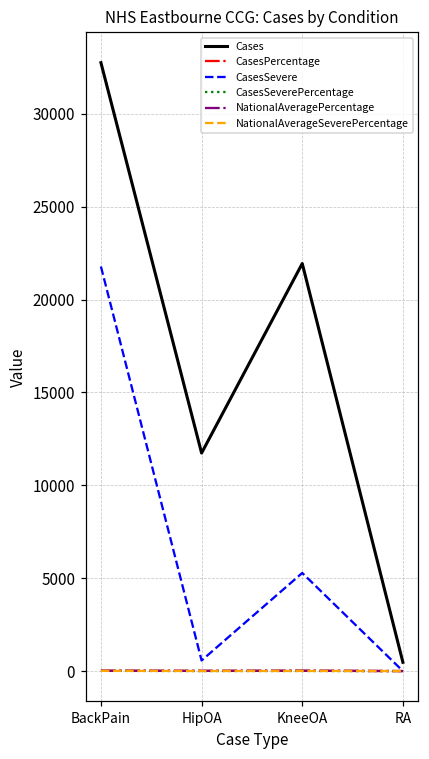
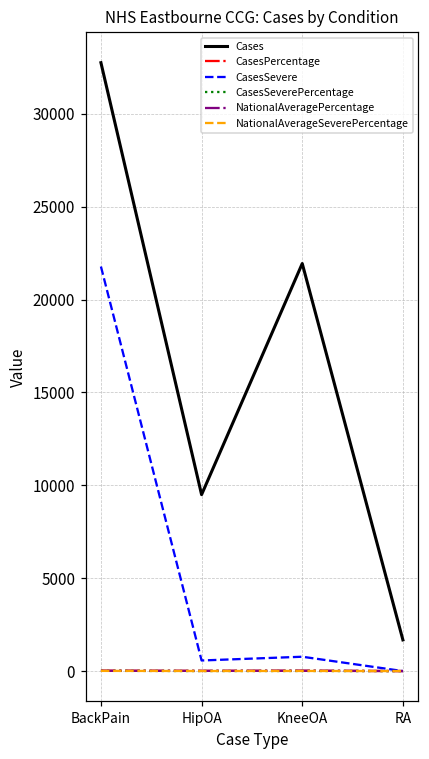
Cases, HipOA: 11700 -> 9500
CasesSevere, KneeOA: 5300 -> 800
Cases, RA: 500 -> 1700
